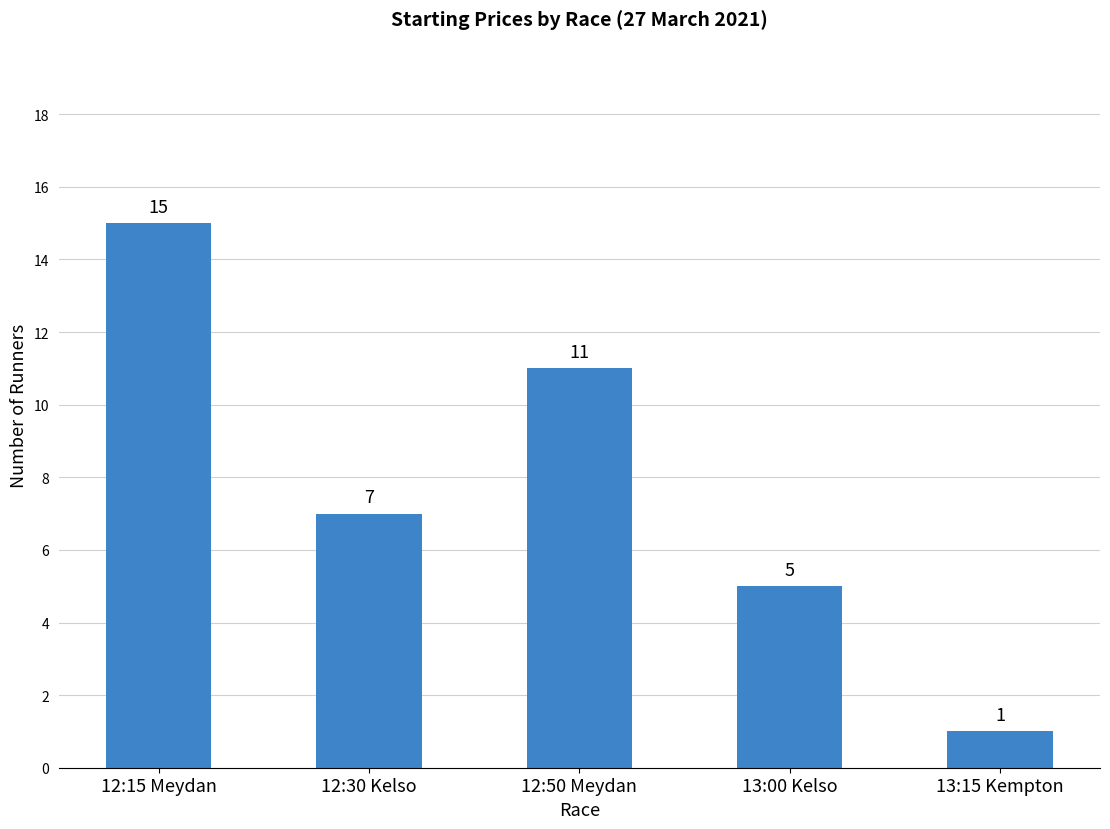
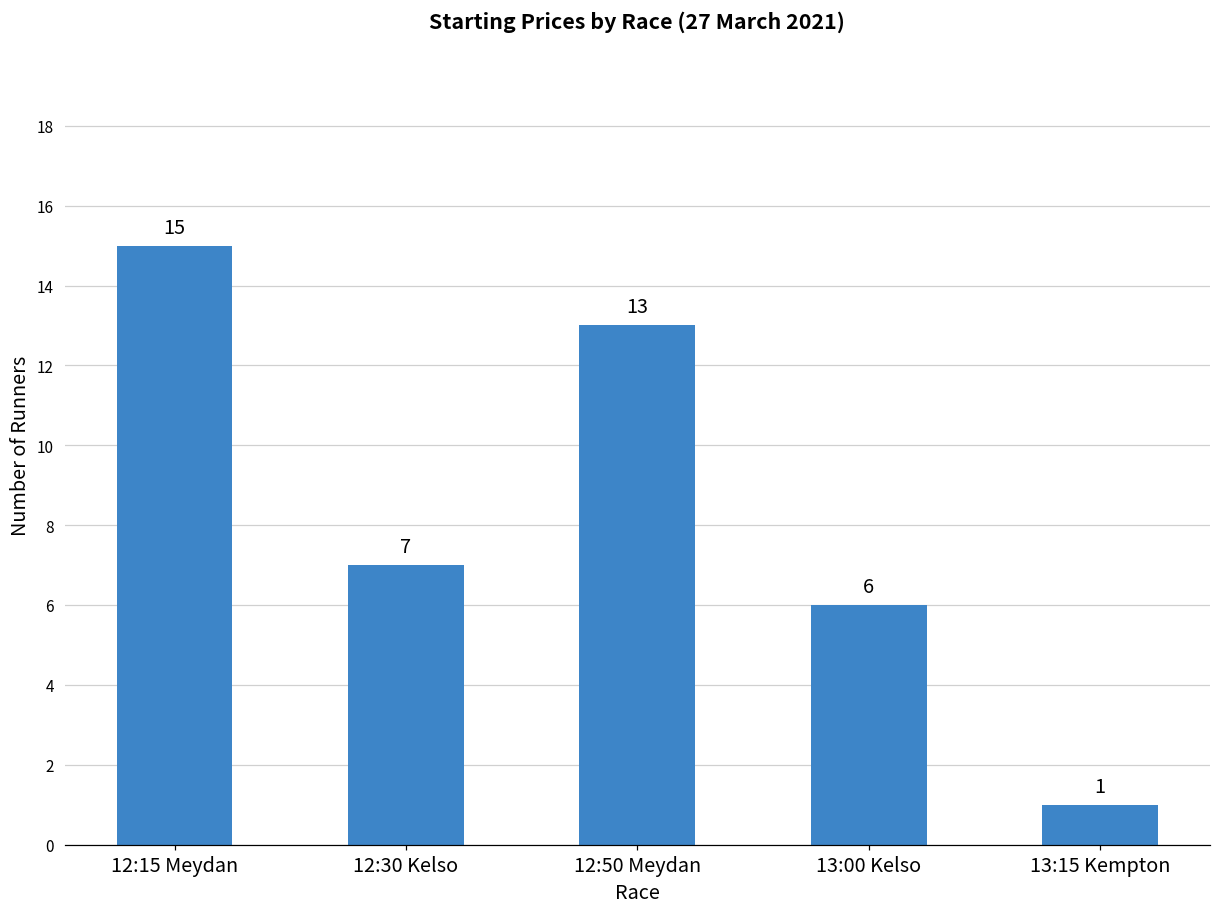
12:50 Meydan: 11 -> 13
13:00 Kelso: 5 -> 6
